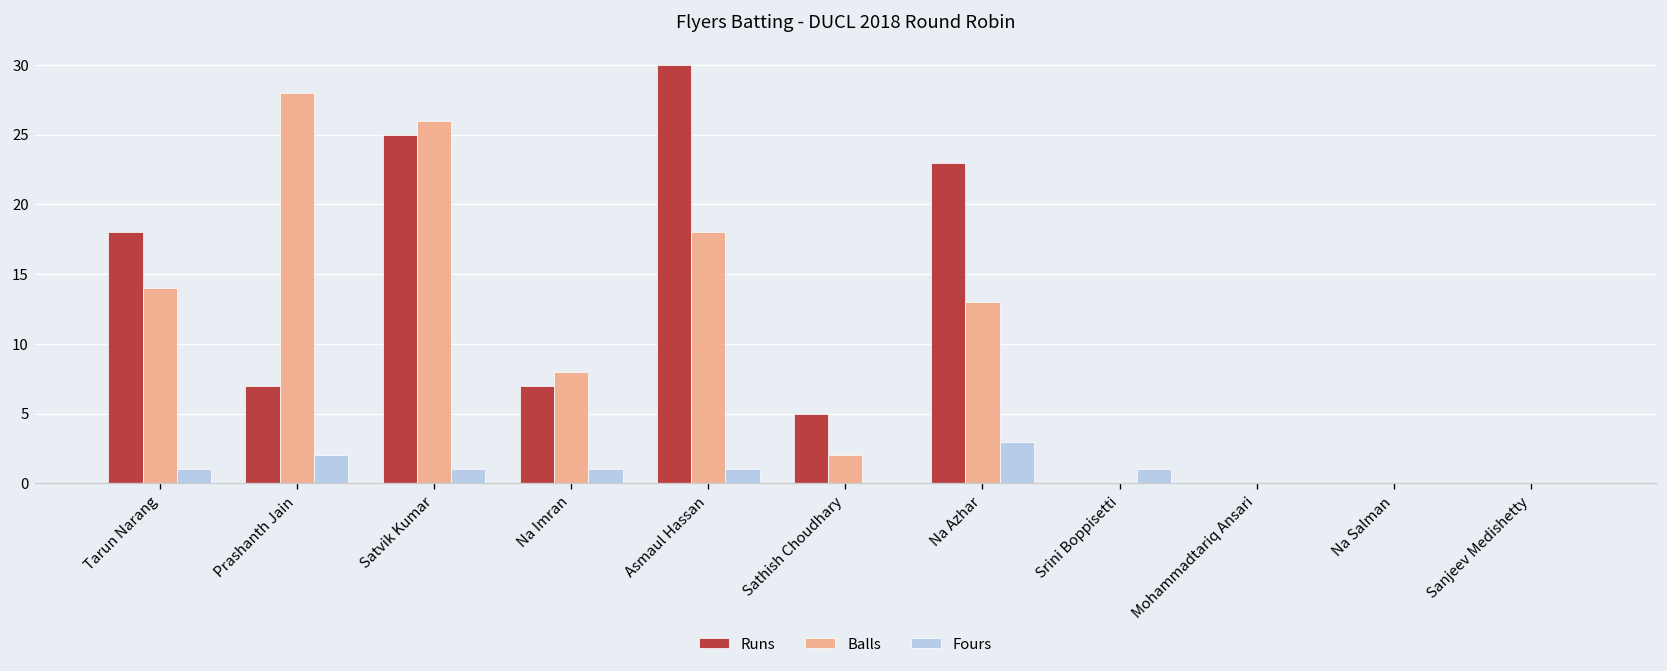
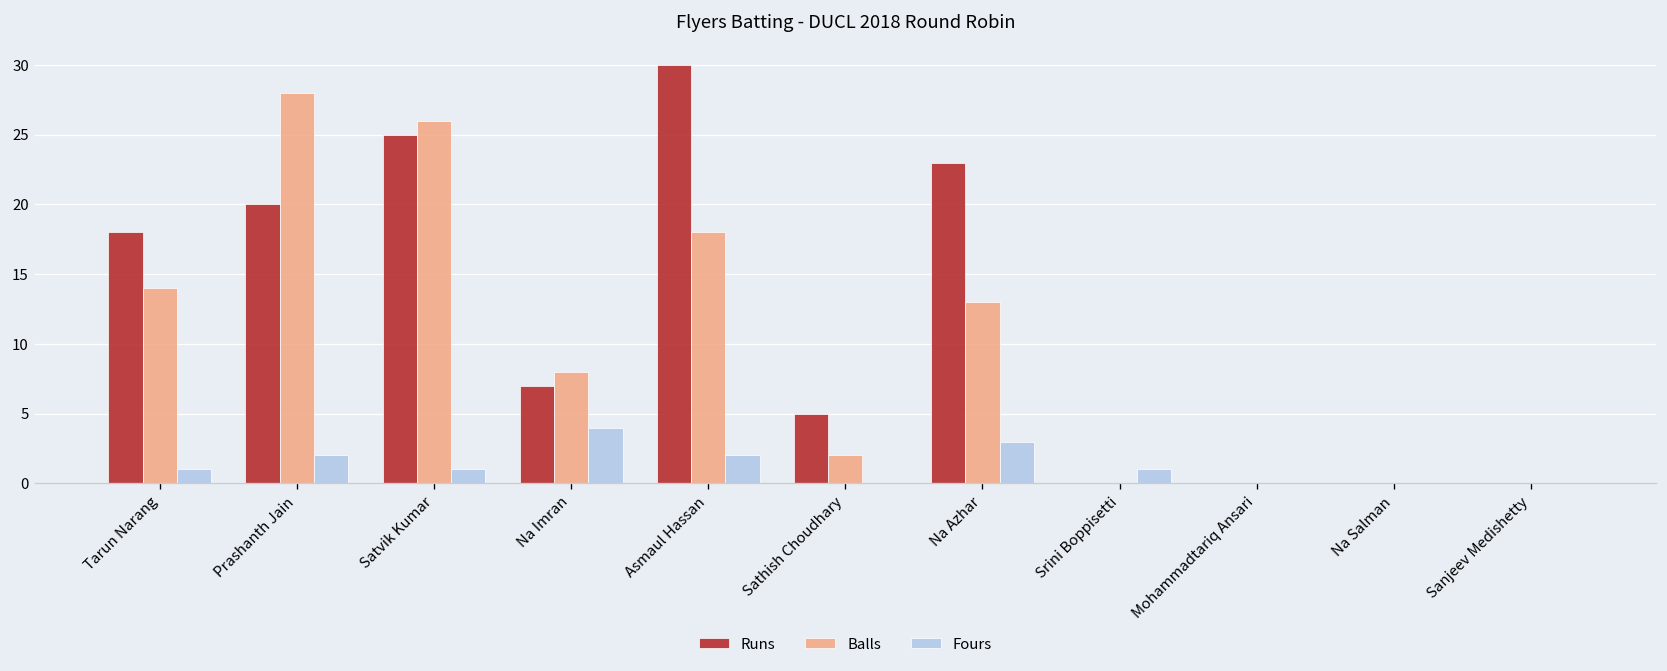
Runs, Prashanth Jain: 7 -> 20
Fours, Na Imran: 1 -> 4
Fours, Asmaul Hassan: 1 -> 2
